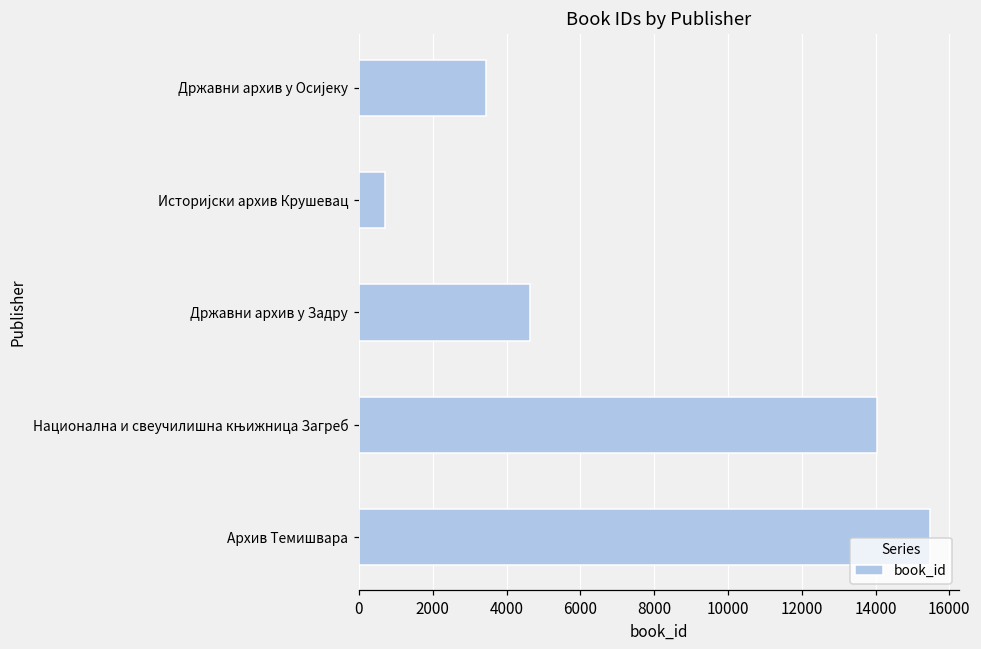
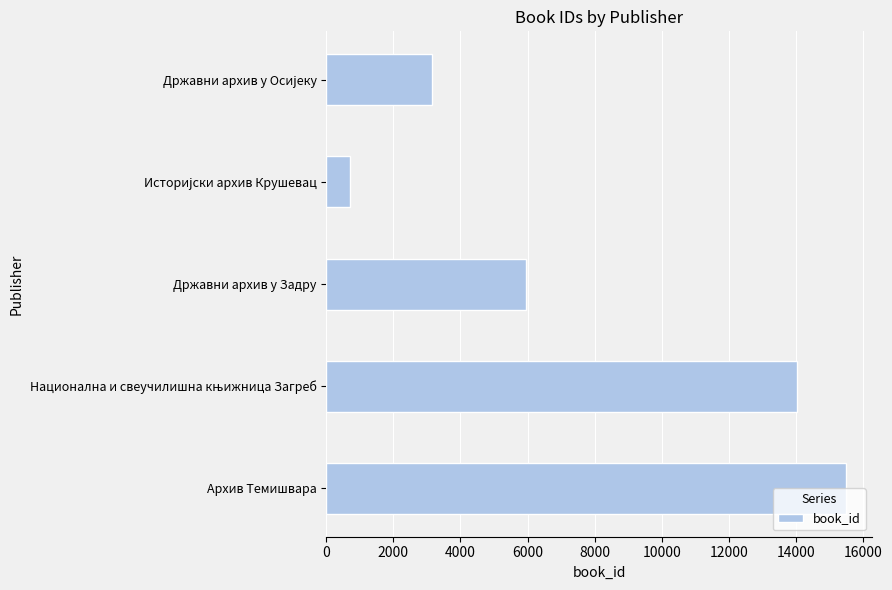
Државни архив у Осијеку: 3400 -> 3100
Државни архив у Задру: 4600 -> 6000
